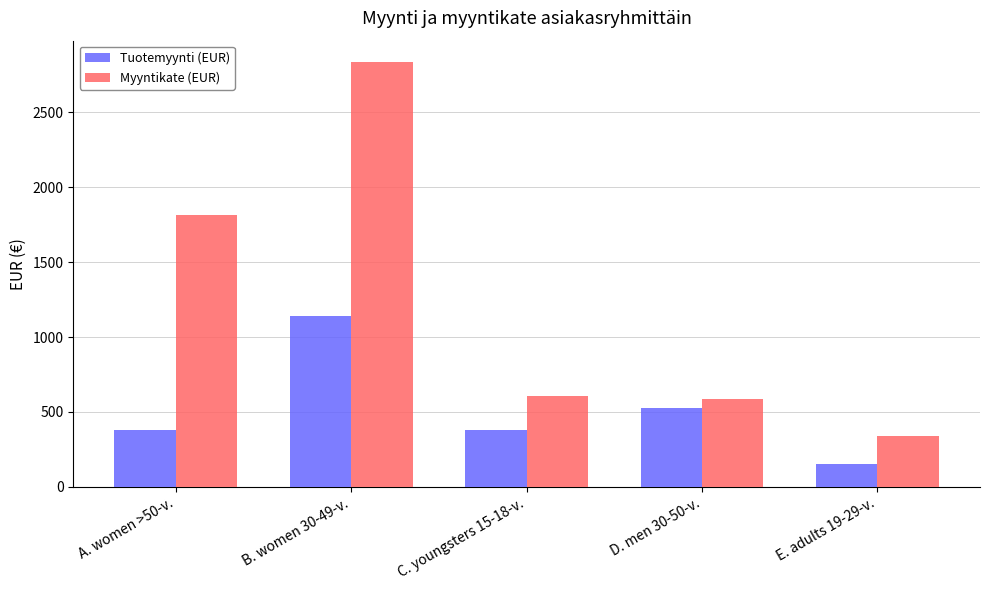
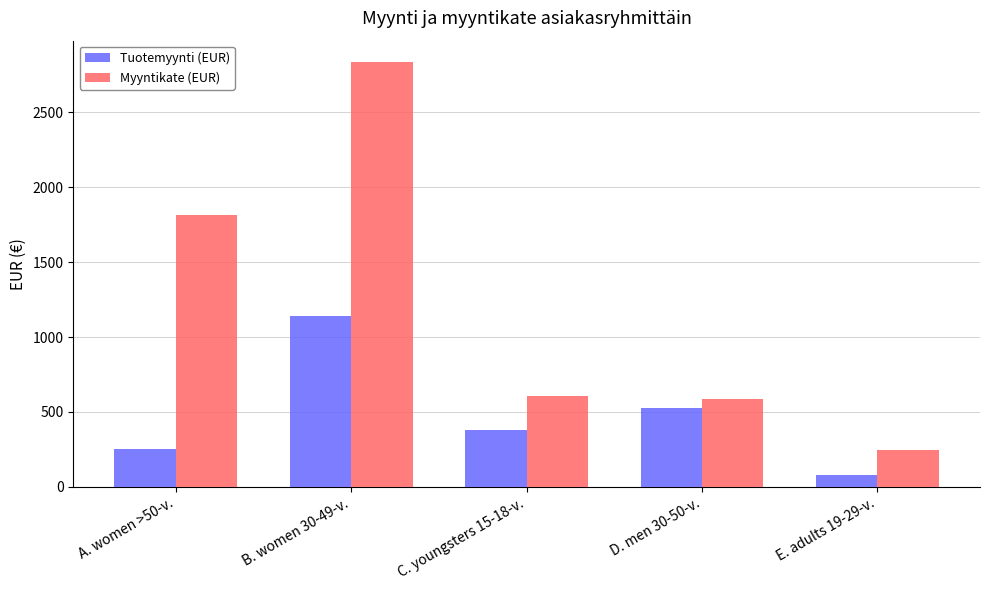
Tuotemyynti (EUR), A. women >50-v.: 380 -> 250
Tuotemyynti (EUR), E. adults 19-29-v.: 150 -> 80
Myyntikate (EUR), E. adults 19-29-v.: 340 -> 240
